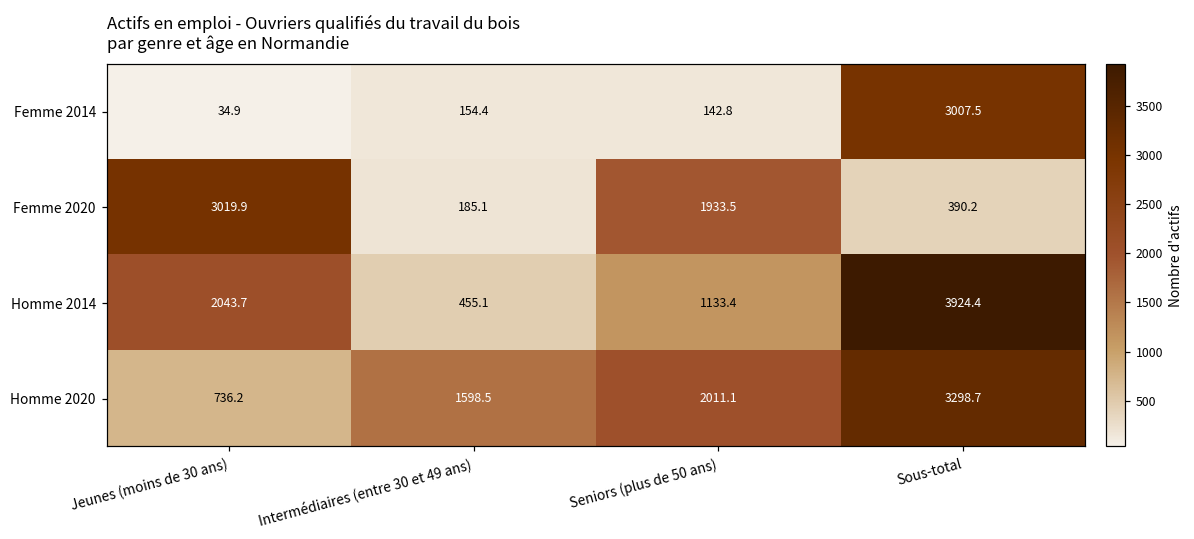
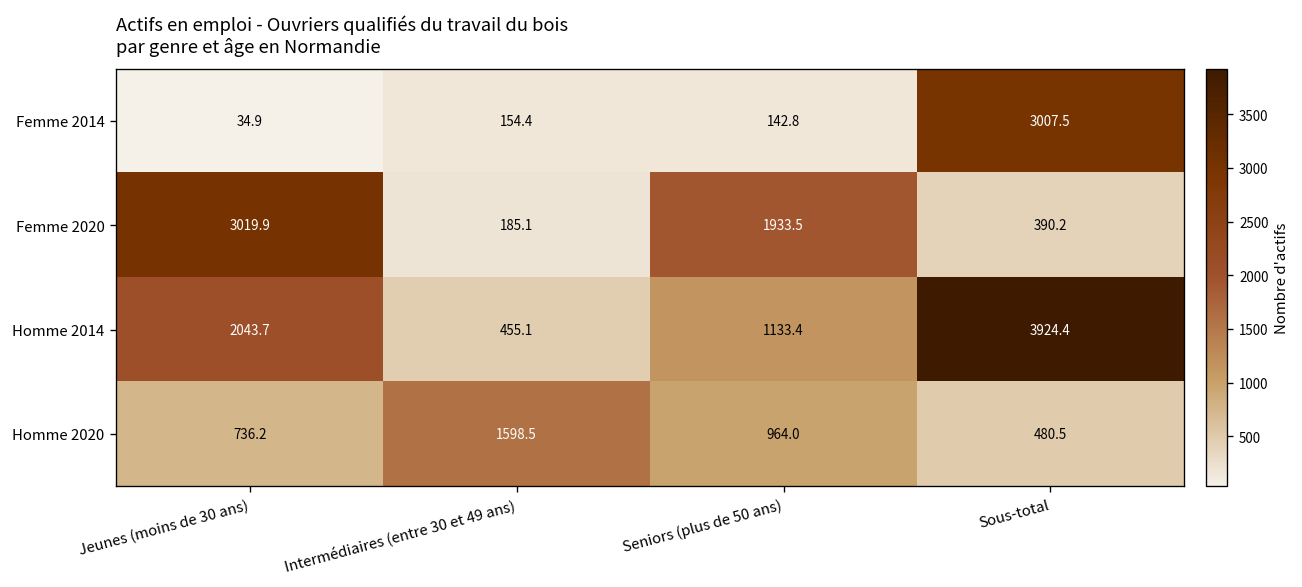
Homme 2020, Seniors (plus de 50 ans): 2011.1 -> 964.0
Homme 2020, Sous-total: 3298.7 -> 480.5
